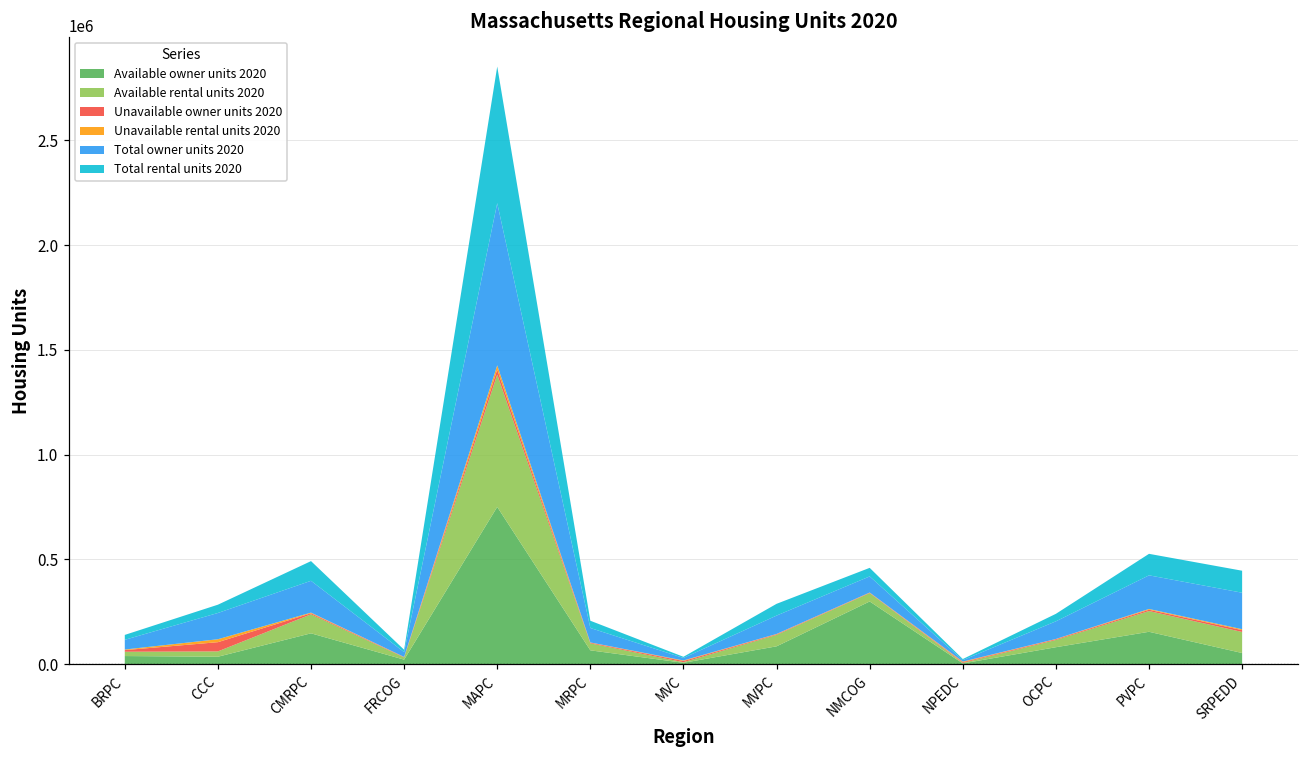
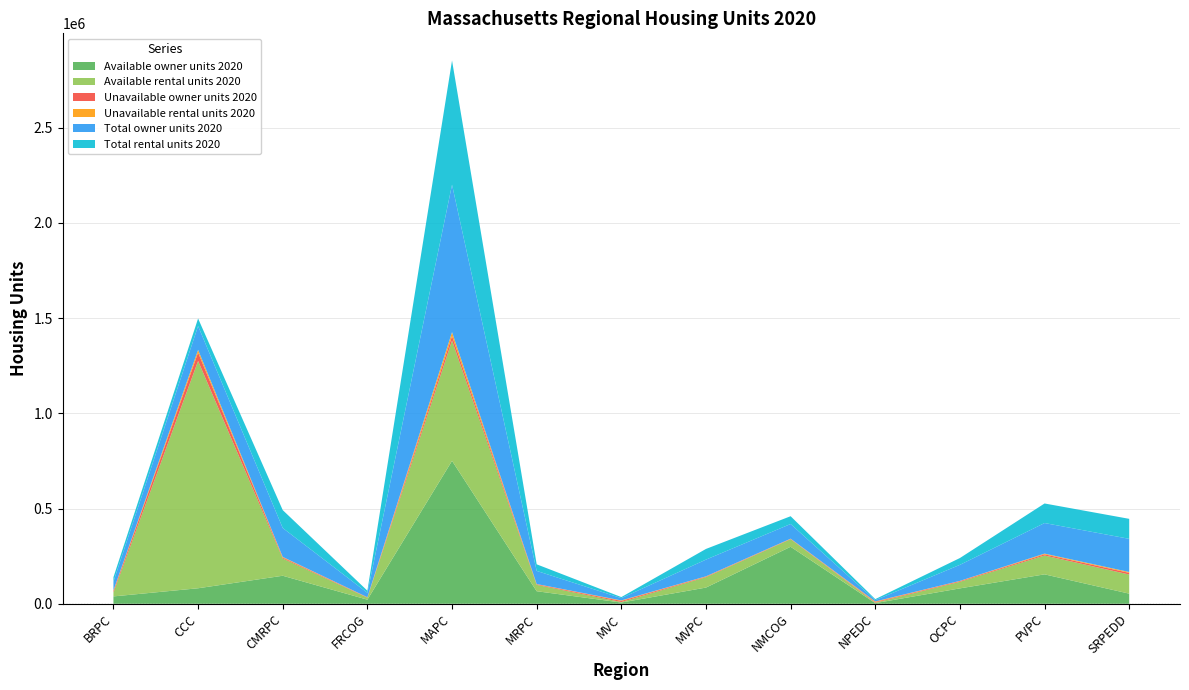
Available owner units 2020, CCC: 40000 -> 80000
Available rental units 2020, CCC: 30000 -> 1190000
